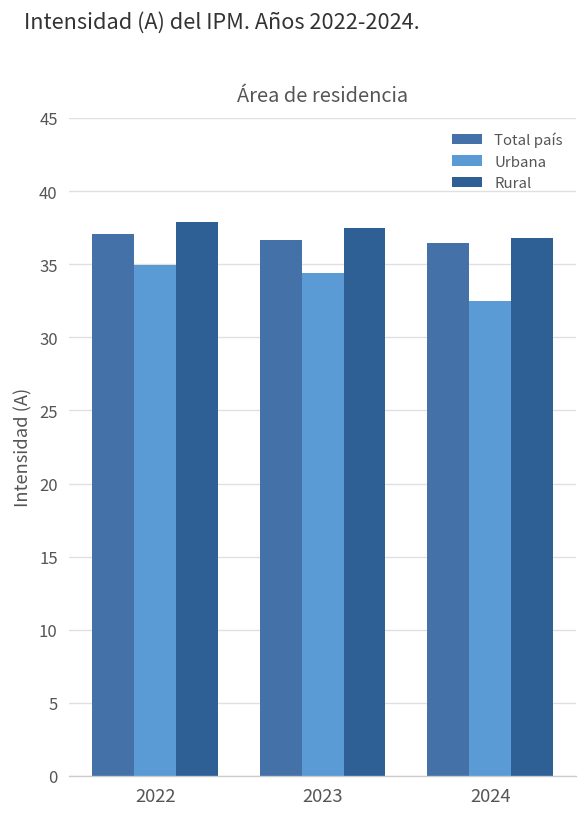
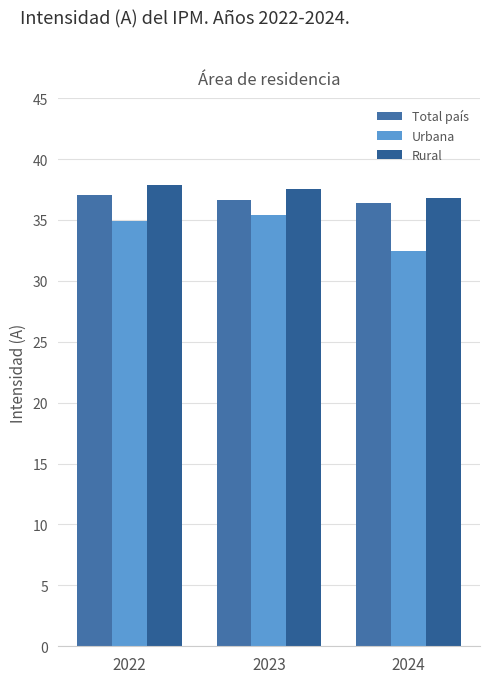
Urbana, 2023: 34.4 -> 35.4
